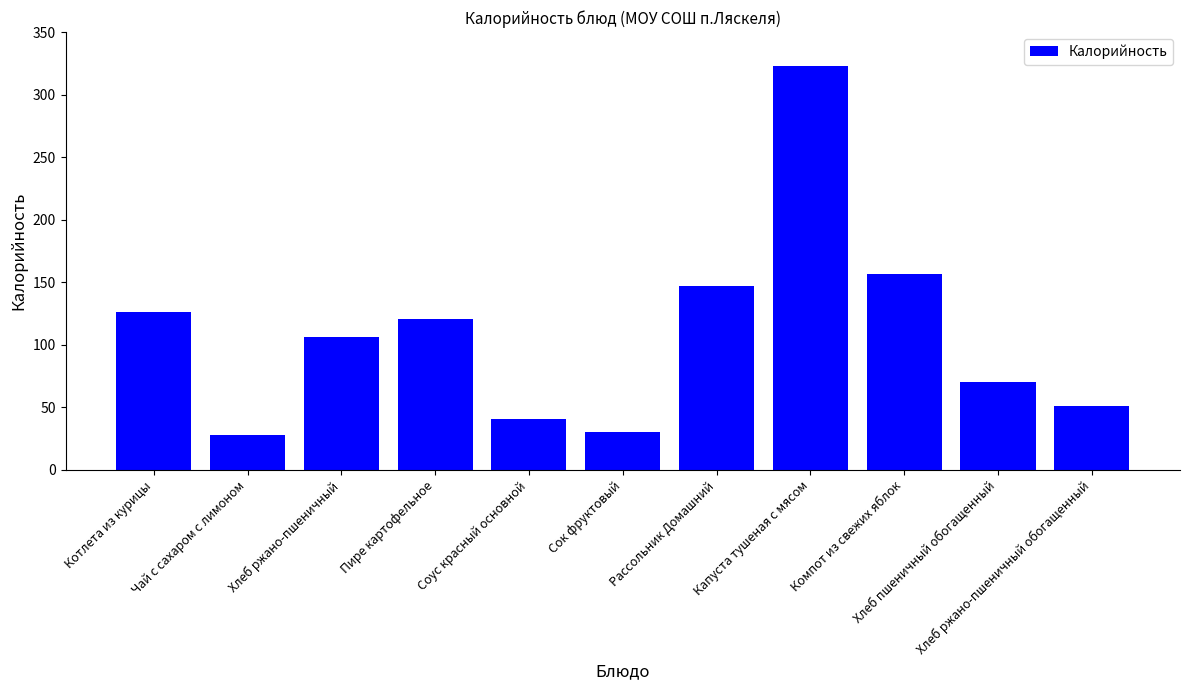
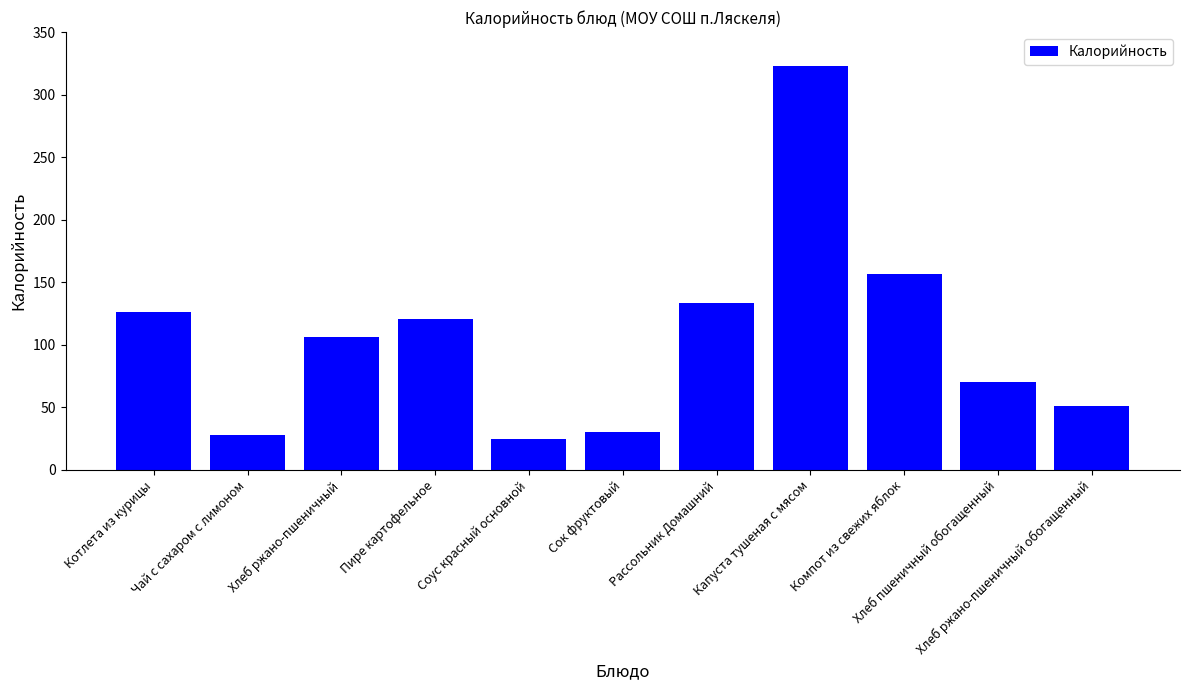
Соус красный основной: 41 -> 25
Рассольник Домашний: 147 -> 133
